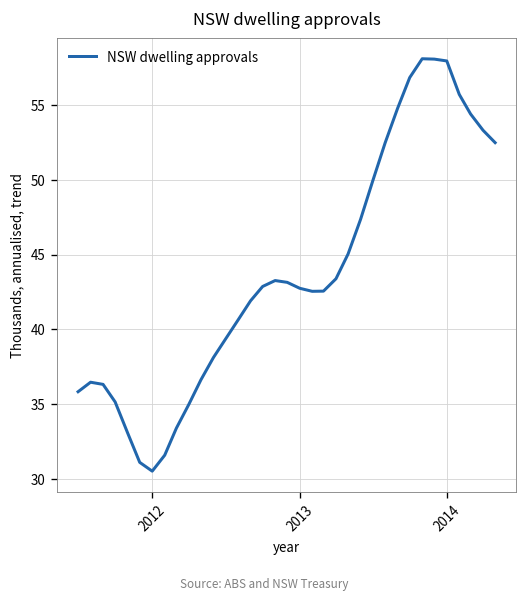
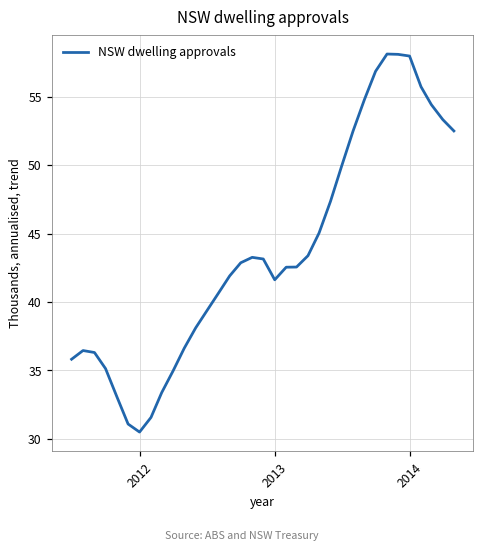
2013: 42.7 -> 41.6
